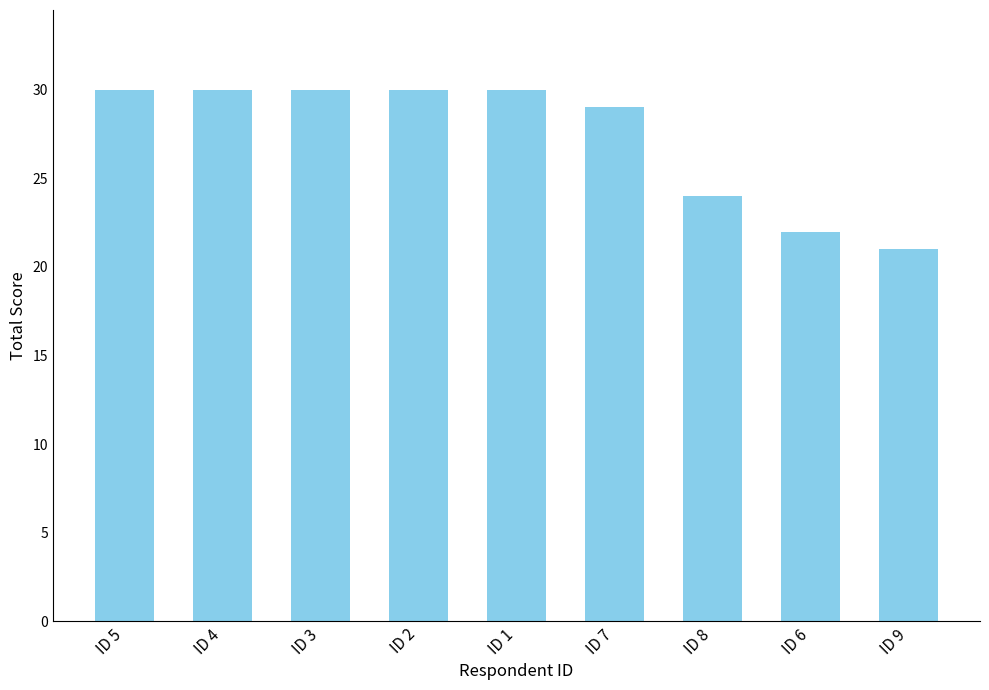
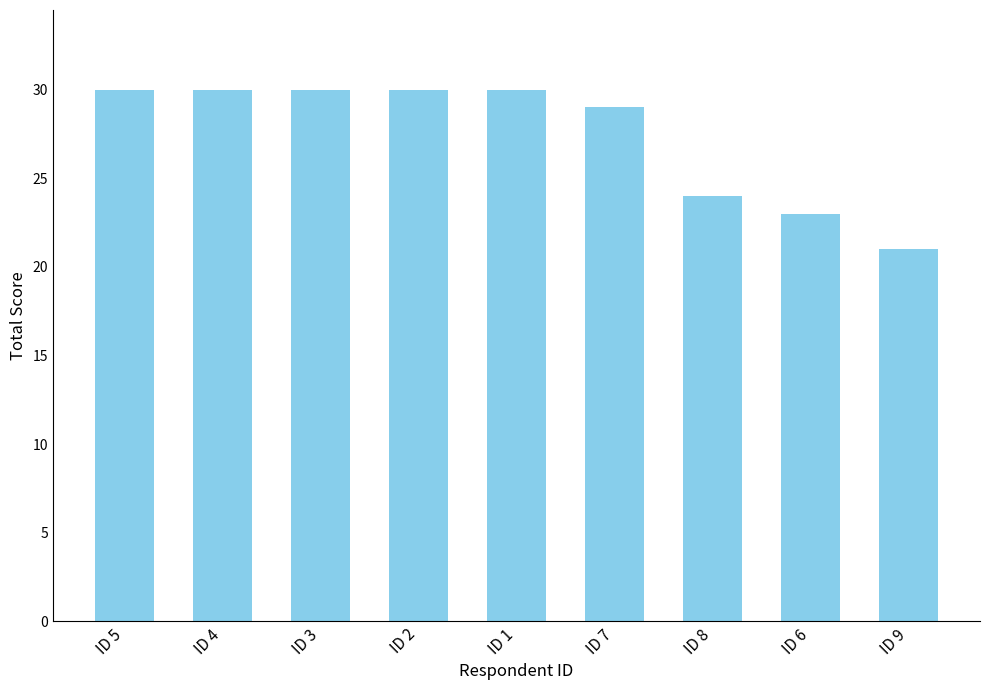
ID 6: 22 -> 23
